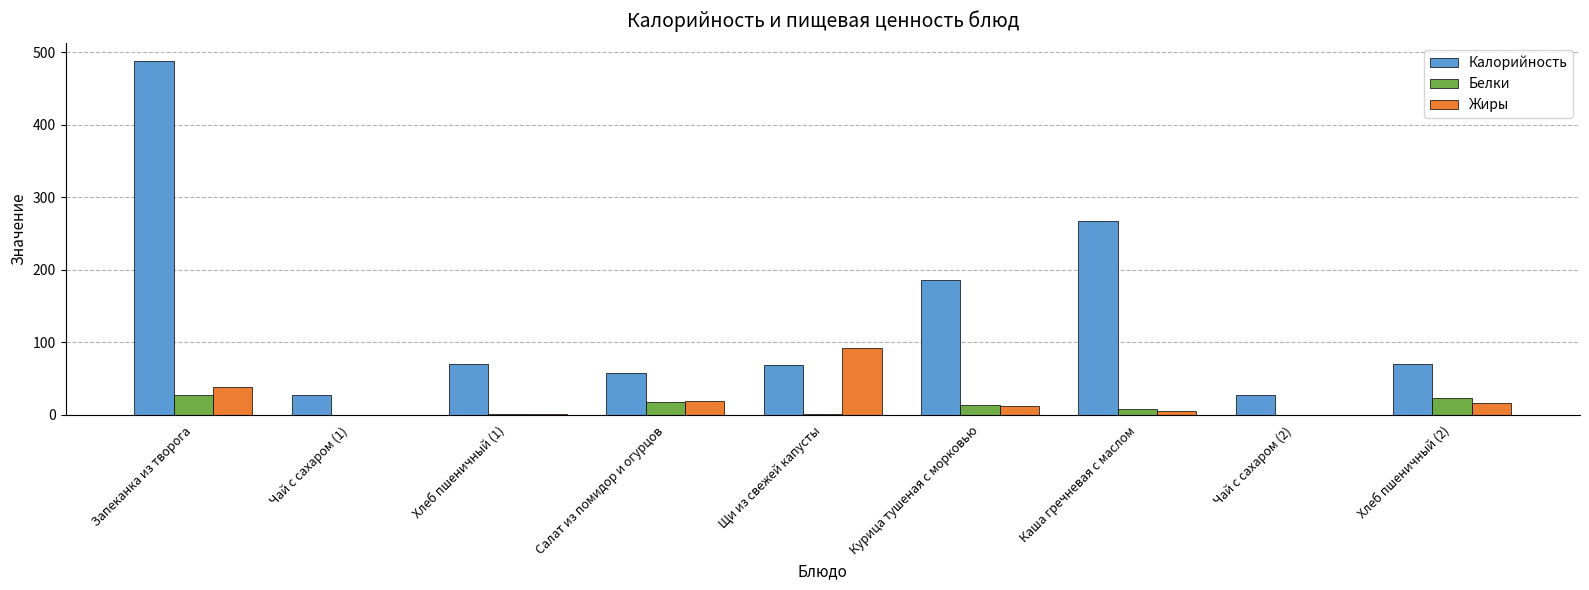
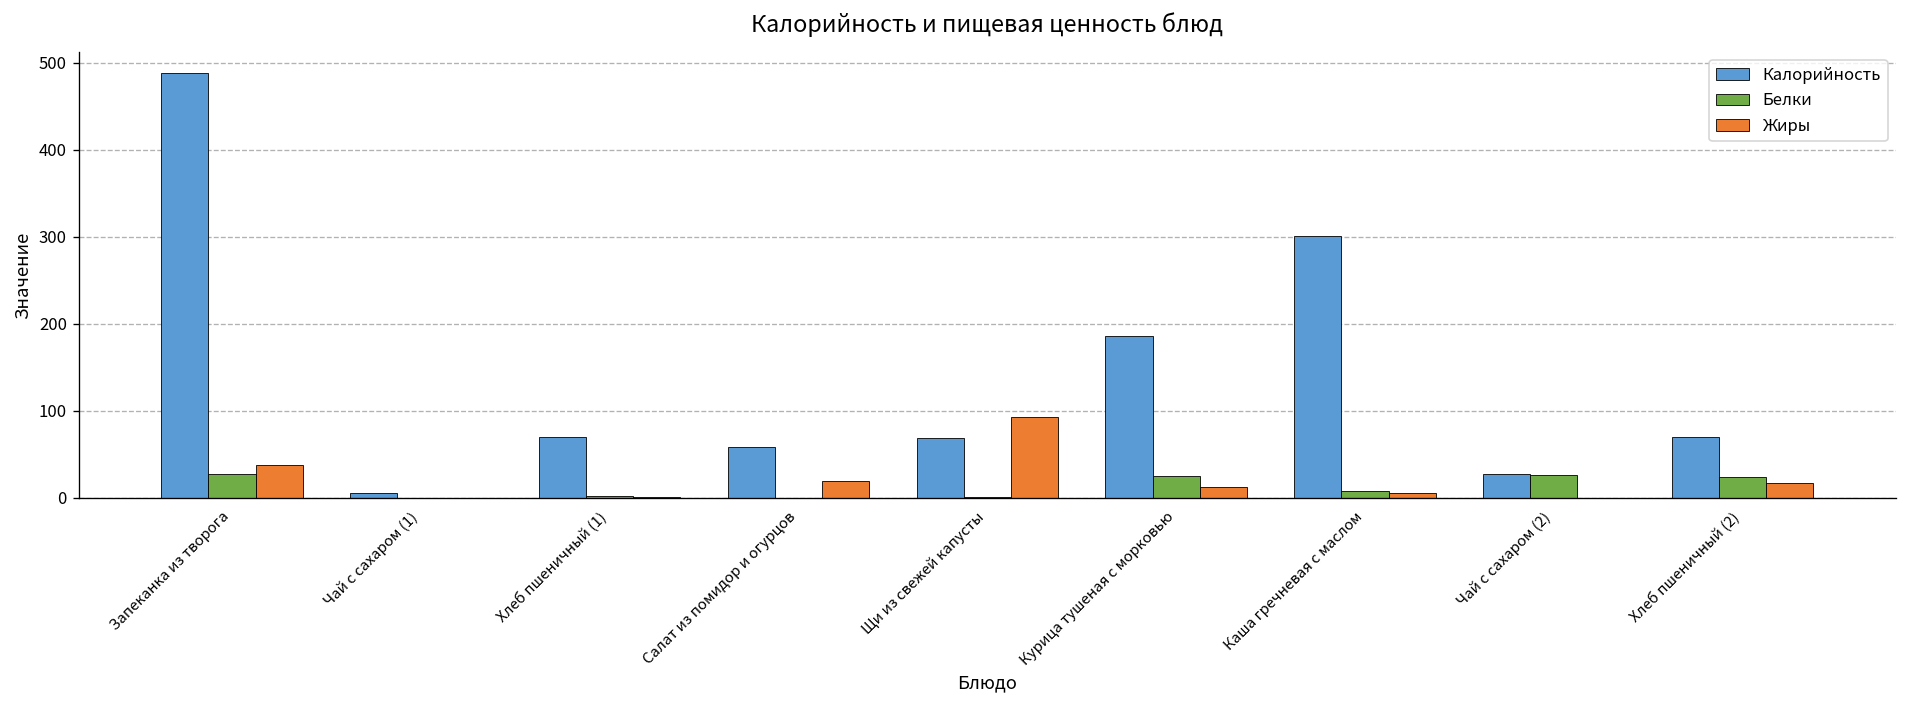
Калорийность, Чай с сахаром (1): 30 -> 10
Белки, Салат из помидор и огурцов: 20 -> 0
Белки, Курица тушеная с морковью: 10 -> 20
Калорийность, Каша гречневая с маслом: 270 -> 300
Белки, Чай с сахаром (2): 0 -> 30
